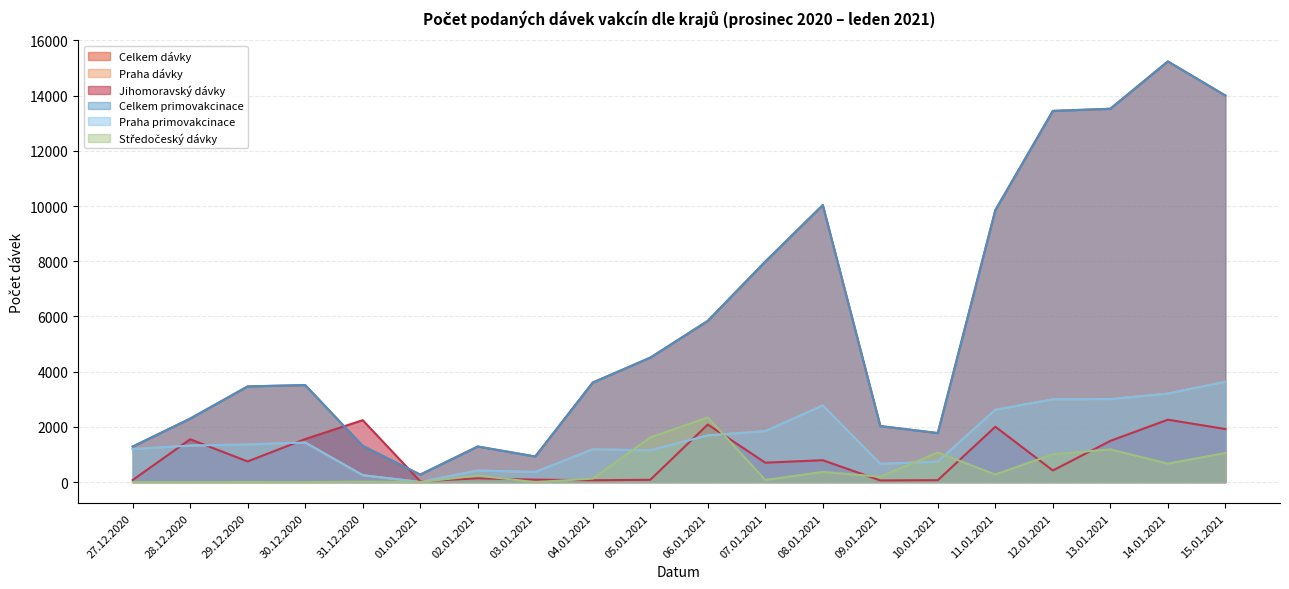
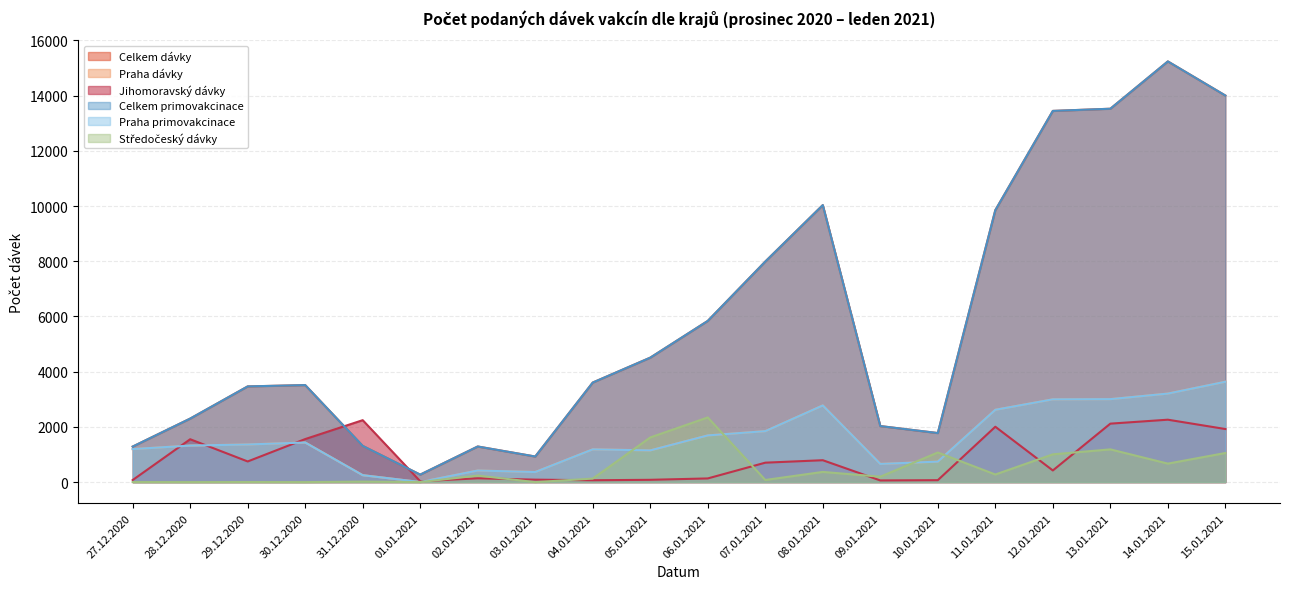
Jihomoravský dávky, 06.01.2021: 2100 -> 100
Jihomoravský dávky, 13.01.2021: 1500 -> 2100
